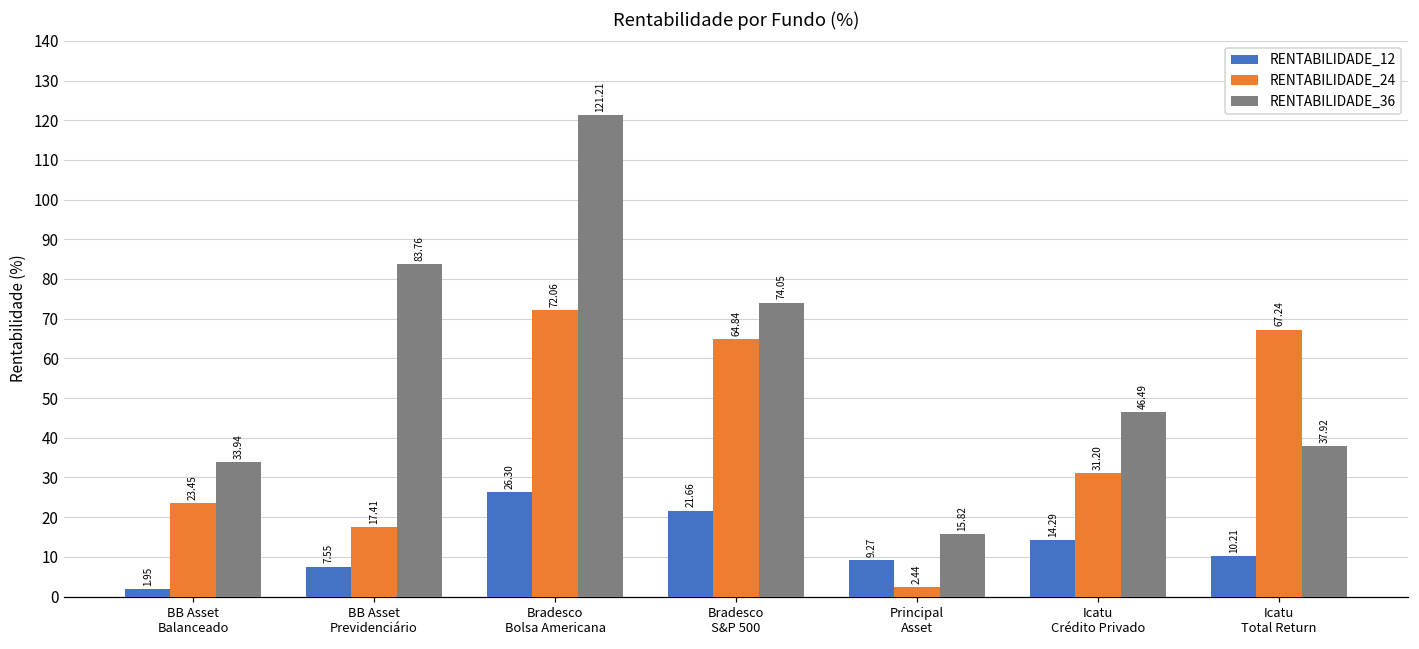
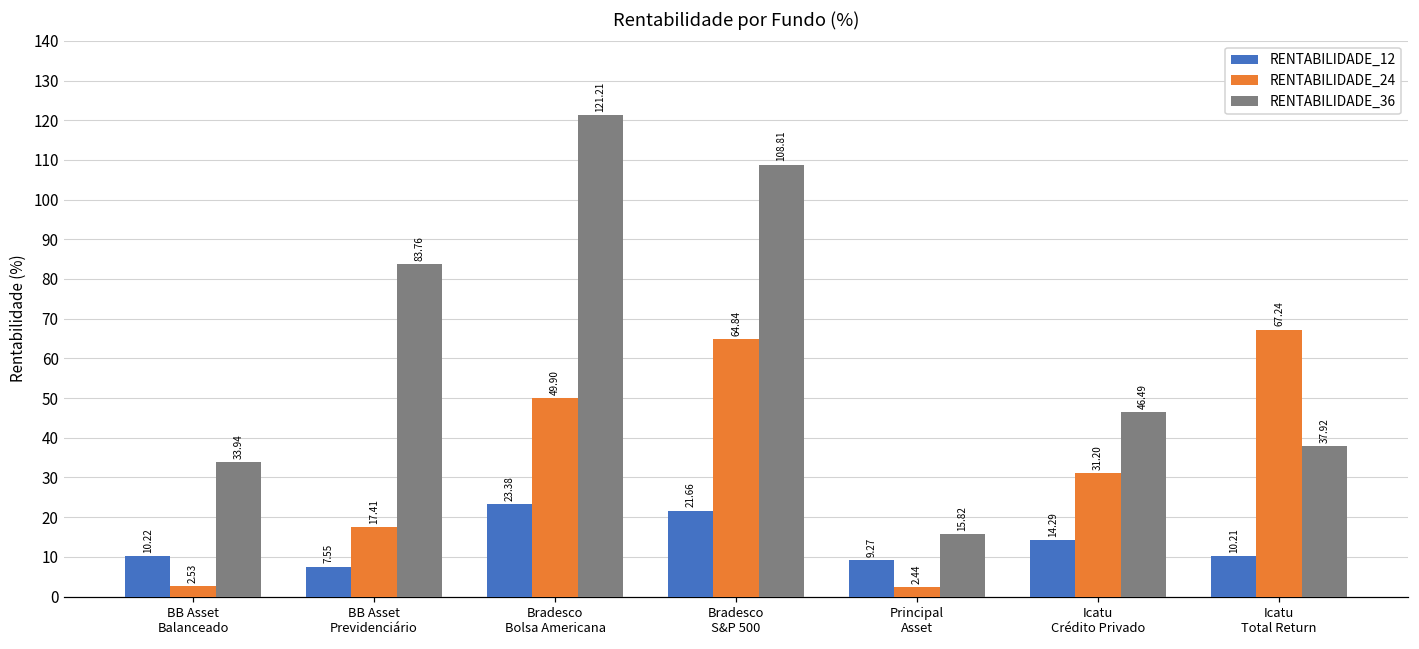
RENTABILIDADE_12, BB Asset Balanceado: 1.95 -> 10.22
RENTABILIDADE_24, BB Asset Balanceado: 23.45 -> 2.53
RENTABILIDADE_12, Bradesco Bolsa Americana: 26.30 -> 23.38
RENTABILIDADE_24, Bradesco Bolsa Americana: 72.06 -> 49.90
RENTABILIDADE_36, Bradesco S&P 500: 74.05 -> 108.81
